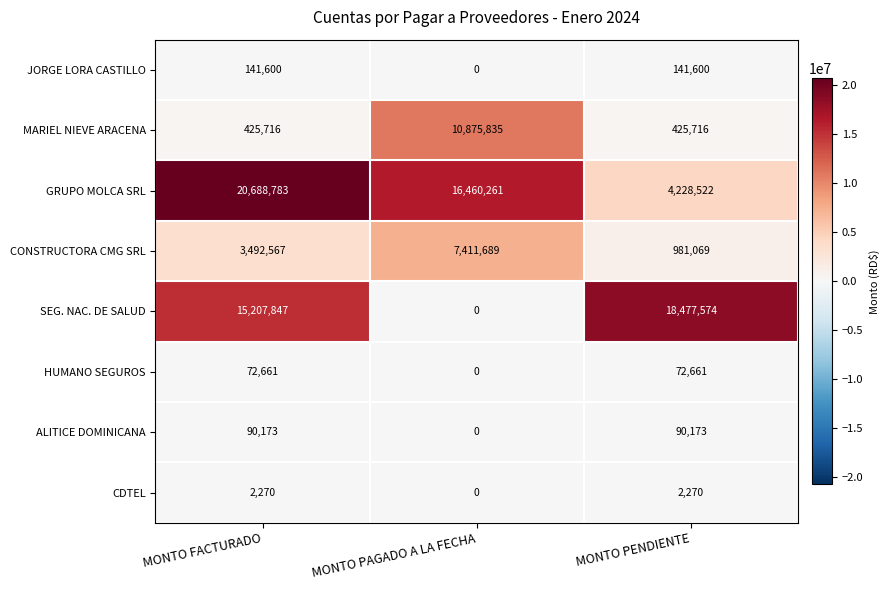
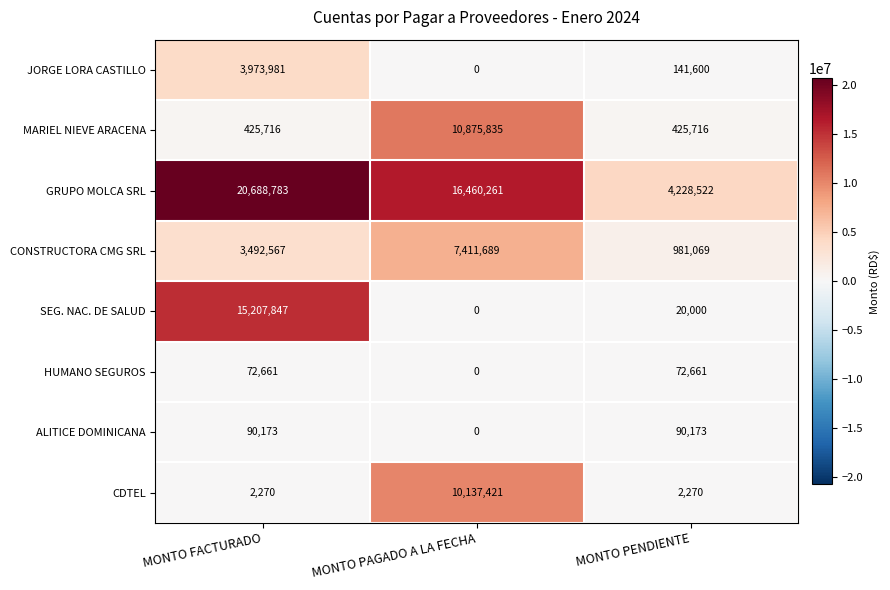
JORGE LORA CASTILLO, MONTO FACTURADO: 141,600 -> 3,973,981
SEG. NAC. DE SALUD, MONTO PENDIENTE: 18,477,574 -> 20,000
CDTEL, MONTO PAGADO A LA FECHA: 0 -> 10,137,421
